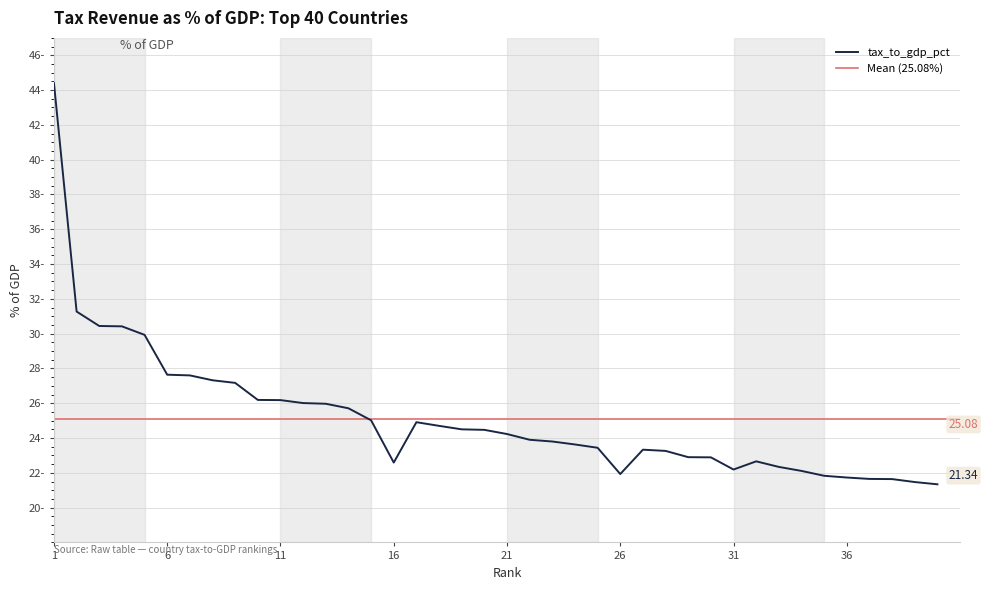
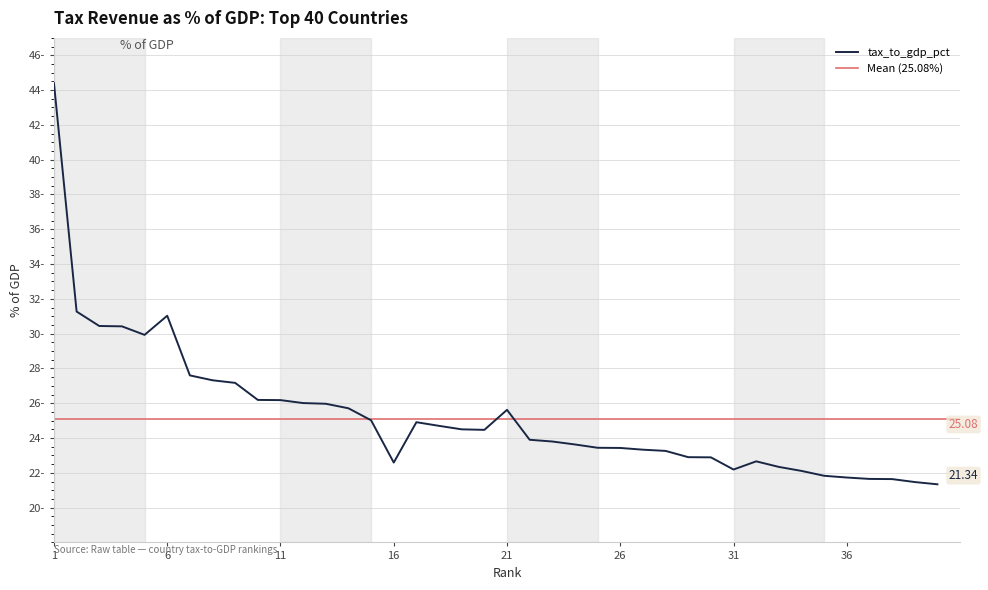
6: 27.6- -> 31.0-
21: 24.2- -> 25.6-
26: 21.9- -> 23.4-
